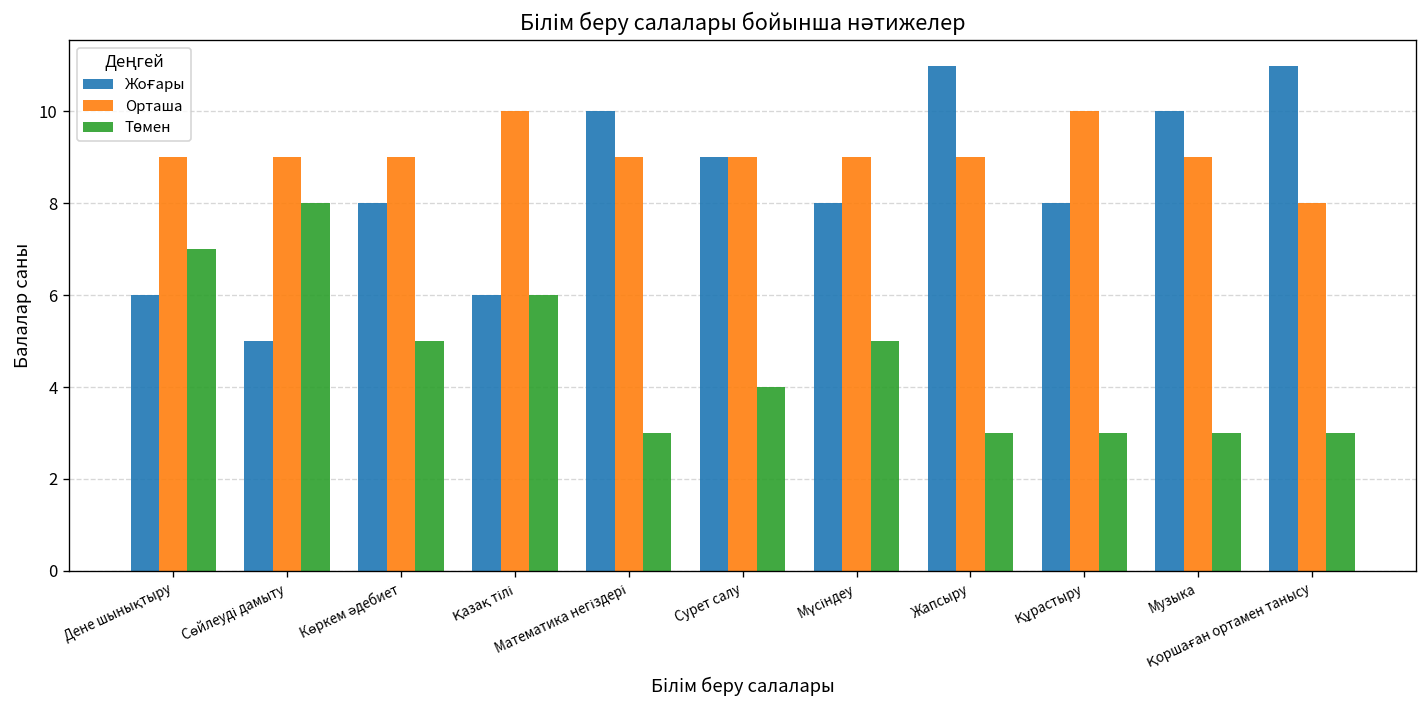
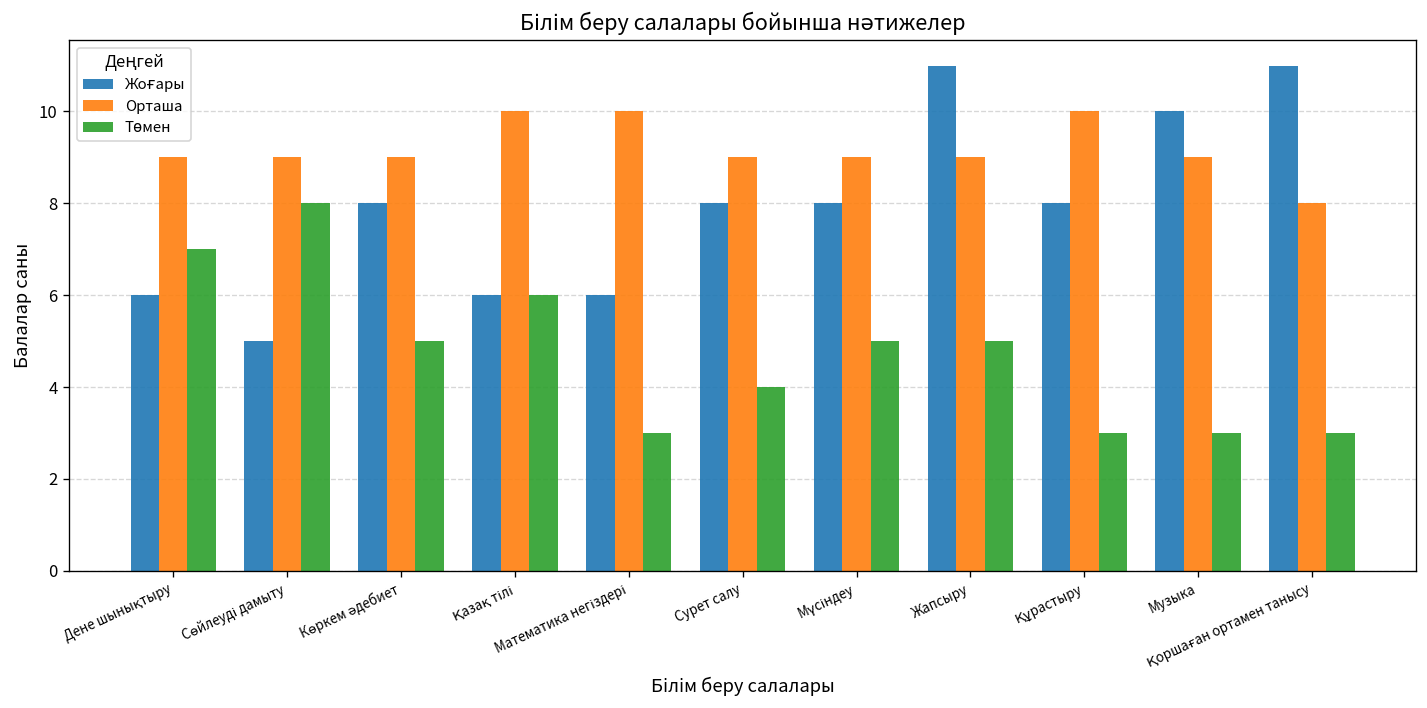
Жоғары, Математика негіздері: 10 -> 6
Орташа, Математика негіздері: 9 -> 10
Жоғары, Сурет салу: 9 -> 8
Төмен, Жапсыру: 3 -> 5
